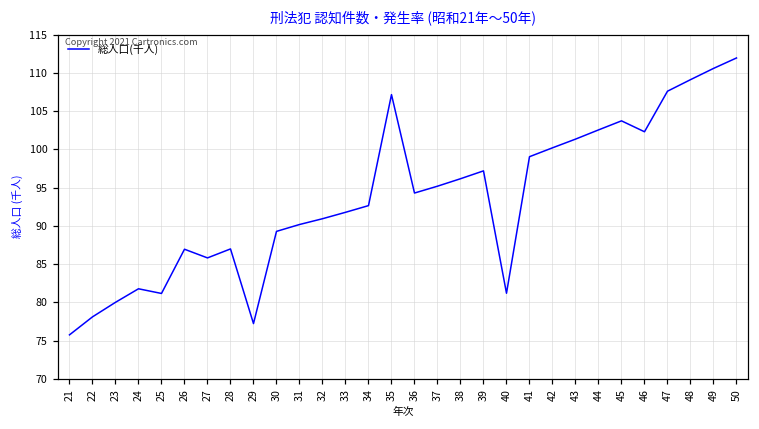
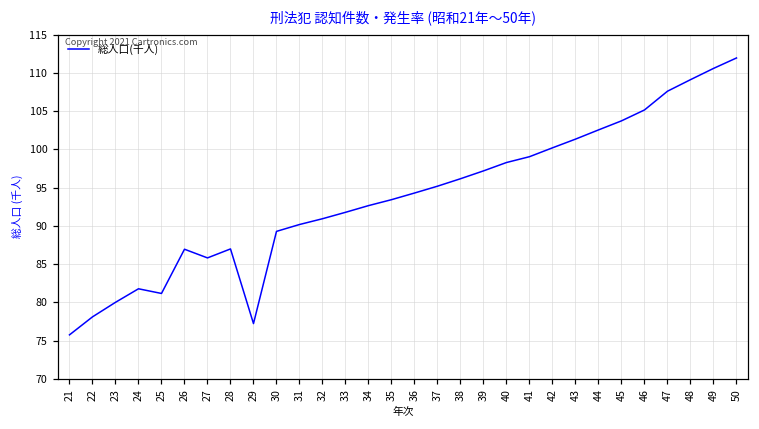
35: 107 -> 93
40: 81 -> 98
46: 102 -> 105
